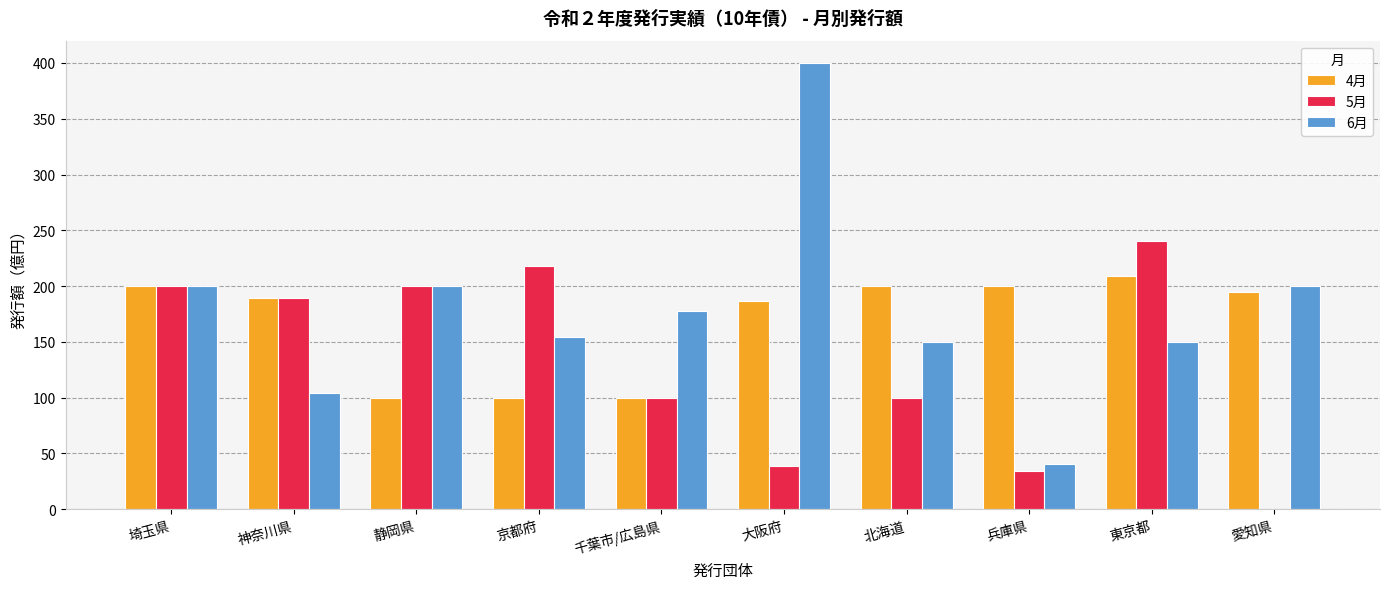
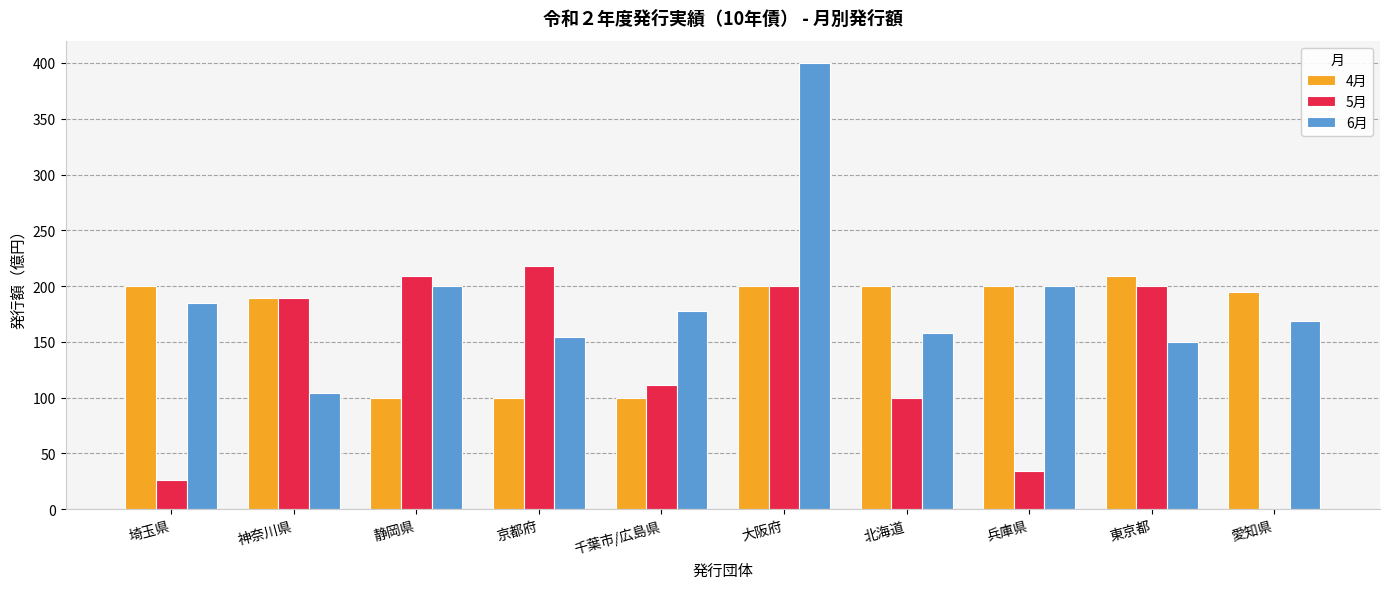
5月, 埼玉県: 200 -> 26
6月, 埼玉県: 200 -> 185
5月, 静岡県: 200 -> 209
5月, 千葉市/広島県: 100 -> 111
4月, 大阪府: 187 -> 200
5月, 大阪府: 39 -> 200
6月, 北海道: 150 -> 158
6月, 兵庫県: 41 -> 200
5月, 東京都: 240 -> 200
6月, 愛知県: 200 -> 169
